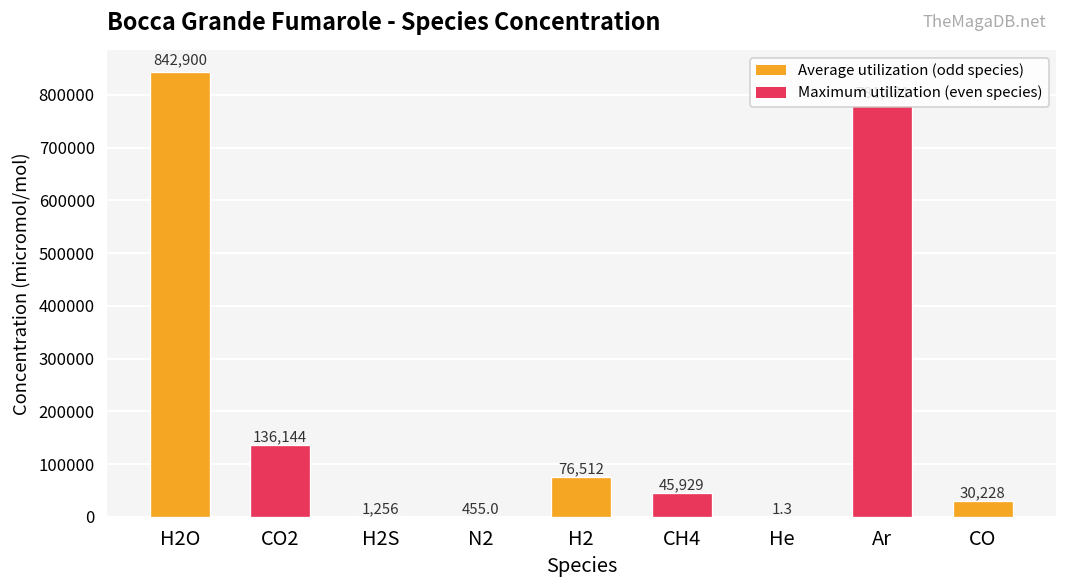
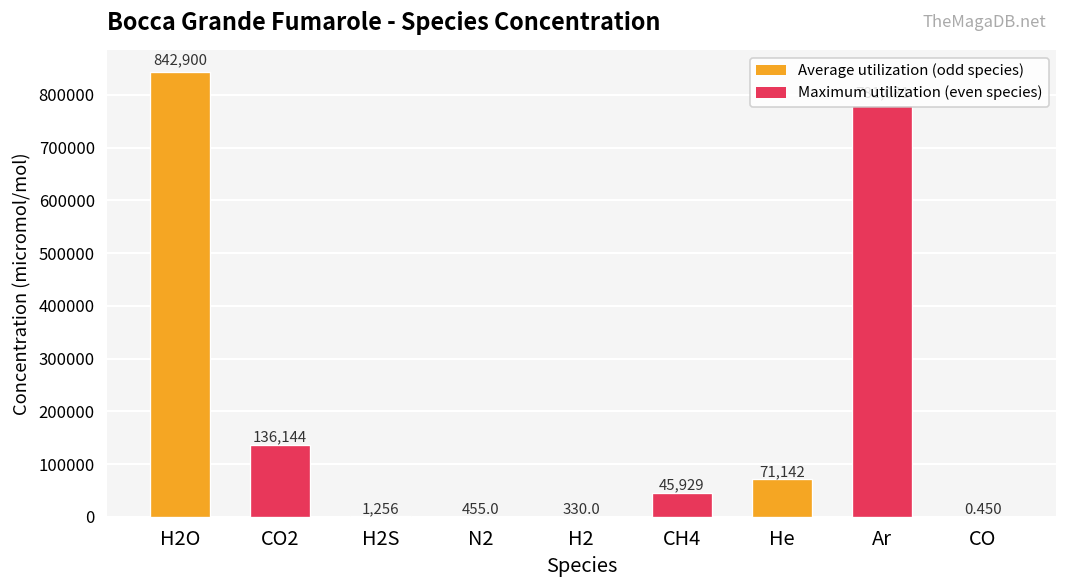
H2: 76,512 -> 330.0
He: 1.3 -> 71,142
CO: 30,228 -> 0.450
